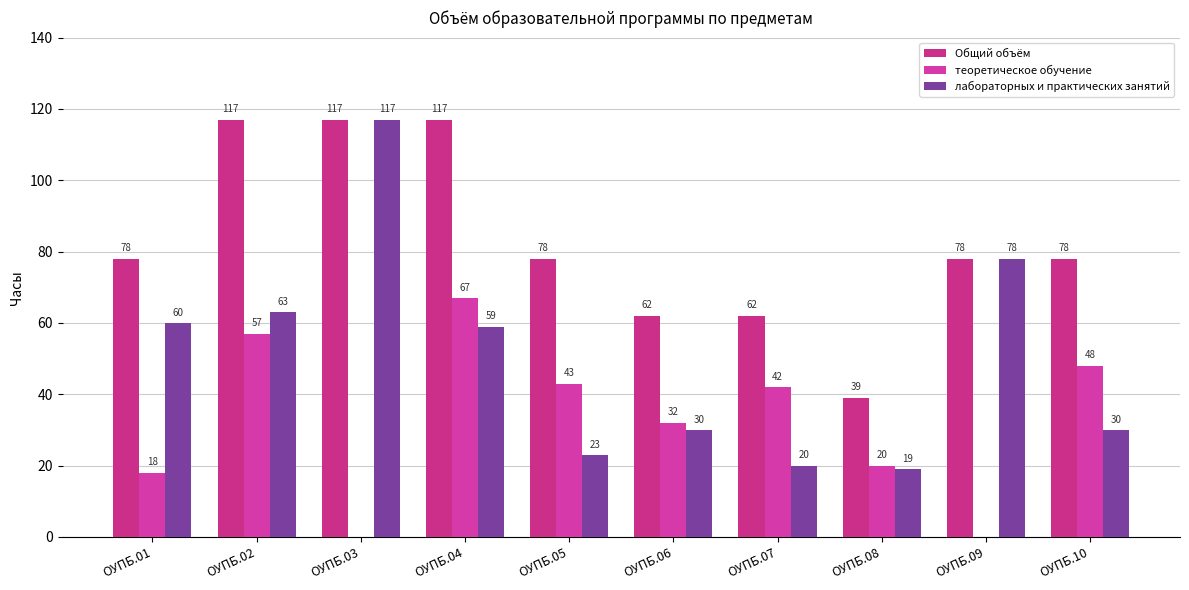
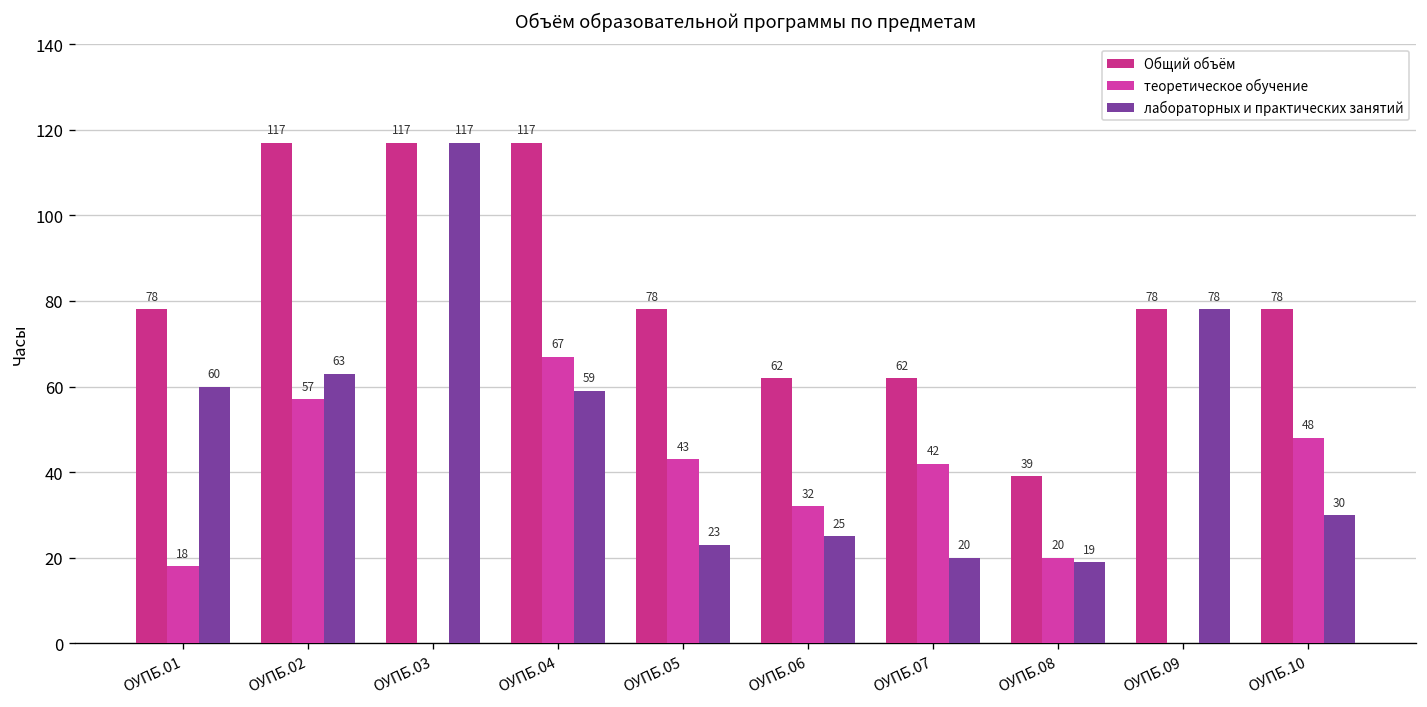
лабораторных и практических занятий, ОУПБ.06: 30 -> 25
